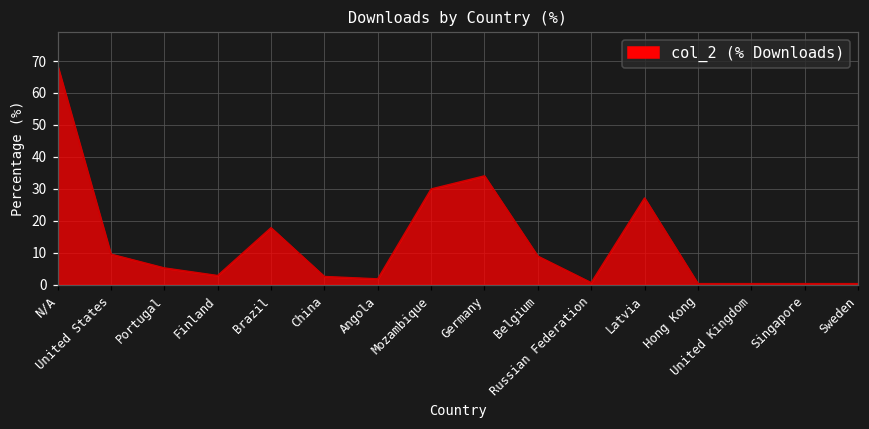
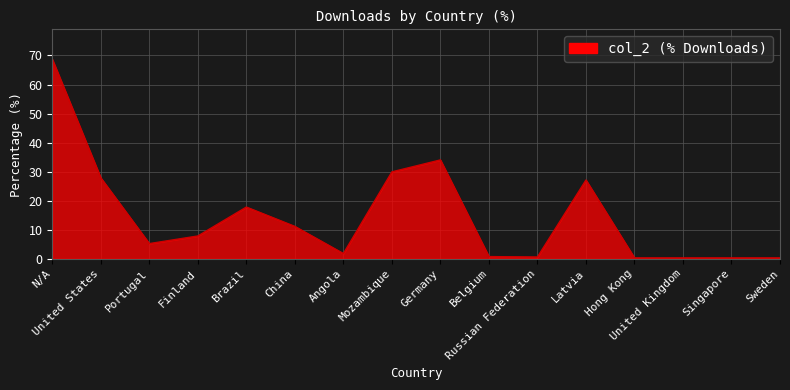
United States: 10 -> 28
Finland: 3 -> 8
China: 3 -> 11
Belgium: 9 -> 1
